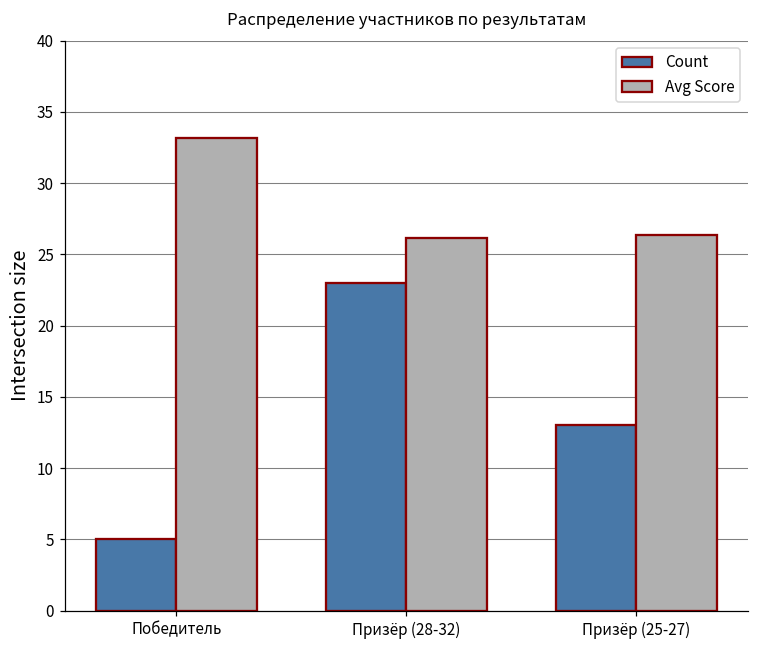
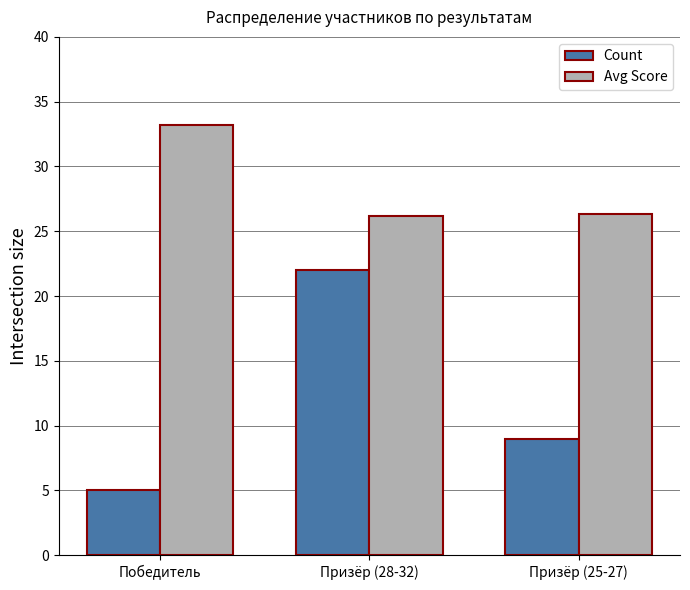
Count, Призёр (28-32): 23 -> 22
Count, Призёр (25-27): 13 -> 9
